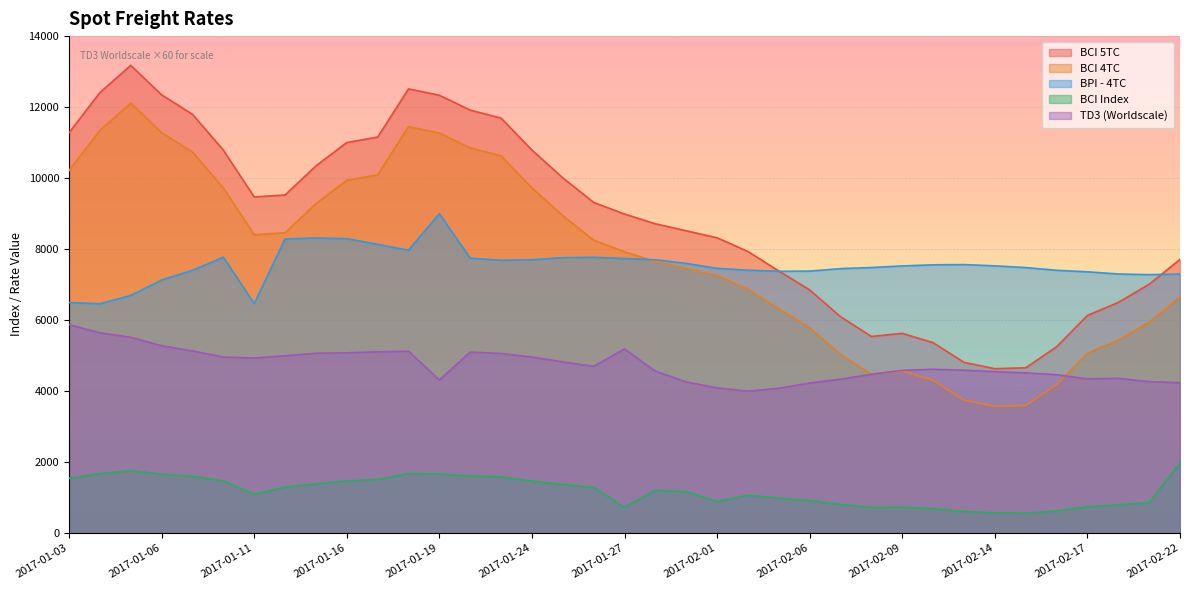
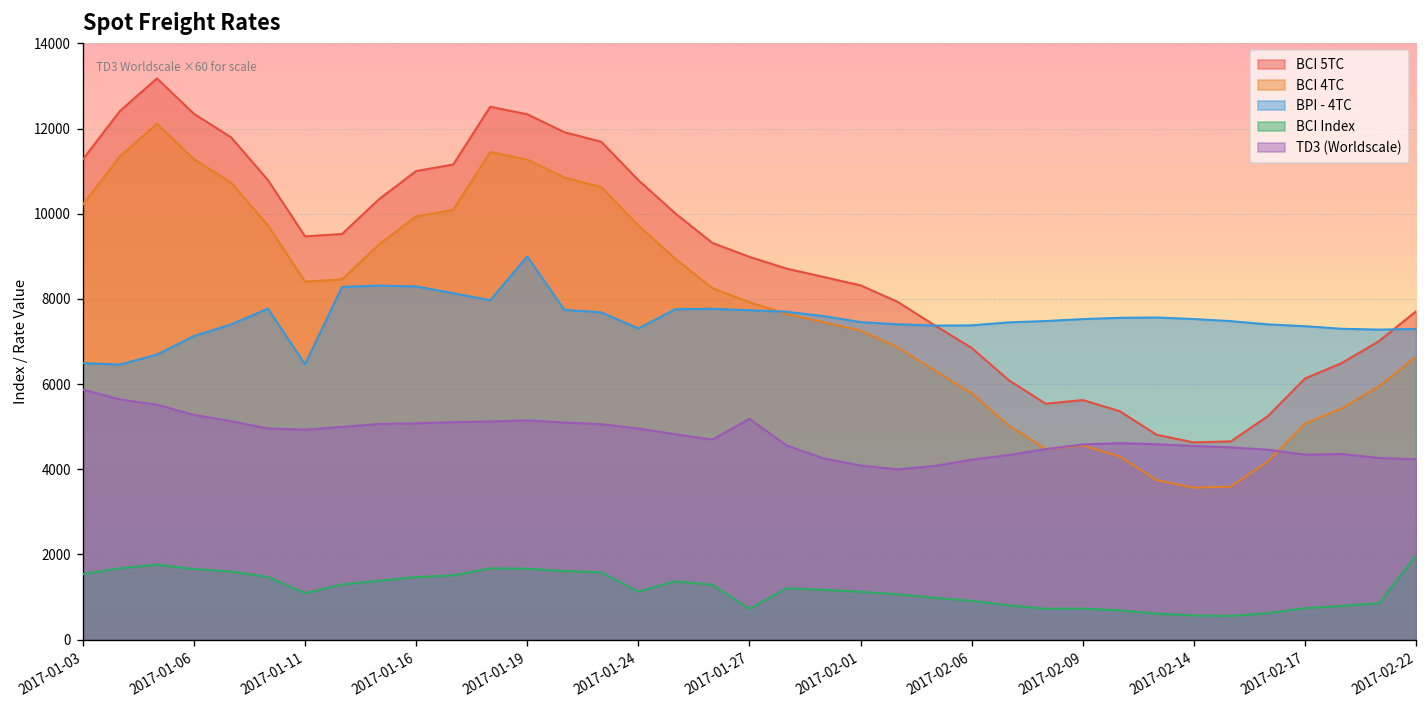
TD3 (Worldscale), 2017-01-19: 4300 -> 5100
BPI - 4TC, 2017-01-24: 7700 -> 7300
BCI Index, 2017-01-24: 1500 -> 1100
BCI Index, 2017-02-01: 900 -> 1100
